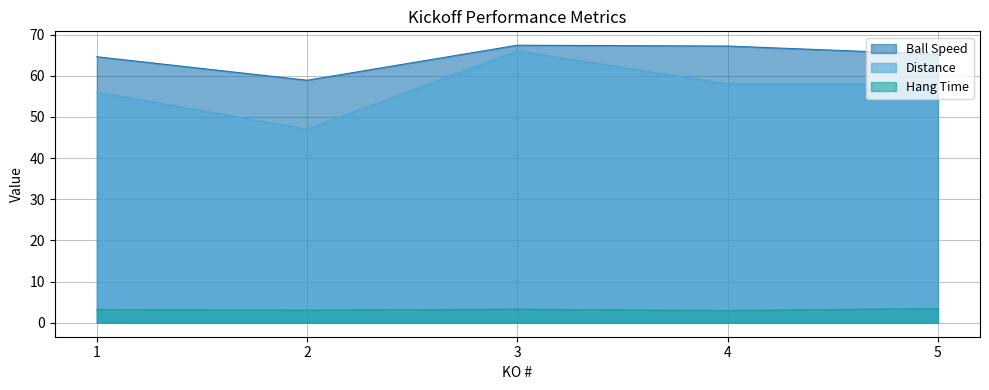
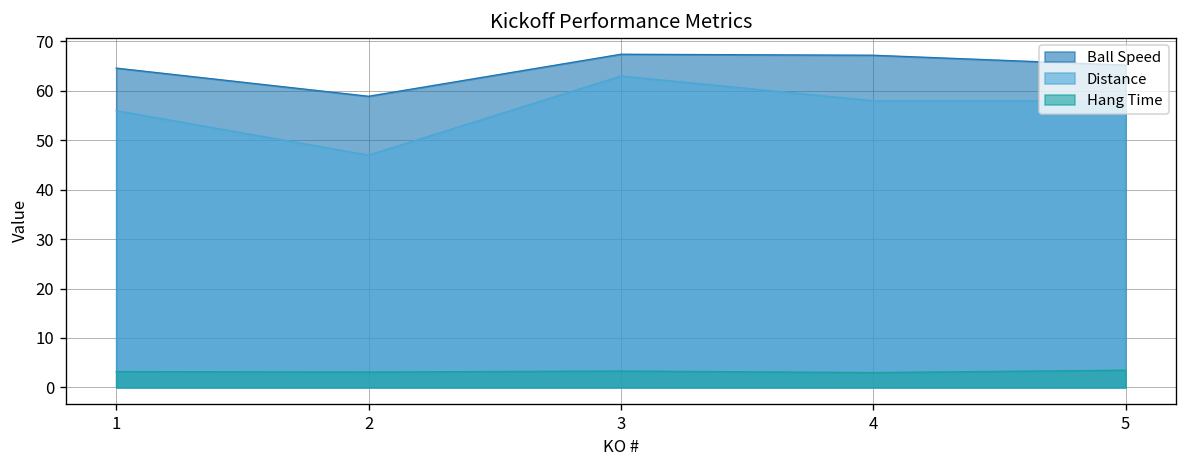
Distance, 3: 66 -> 63
